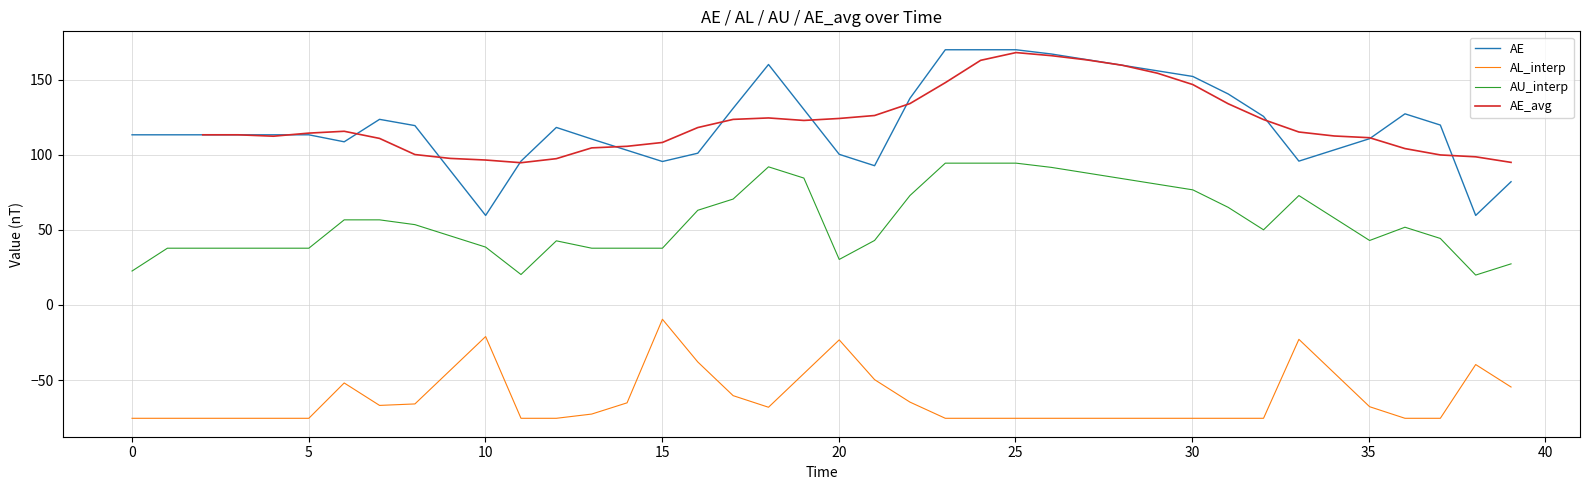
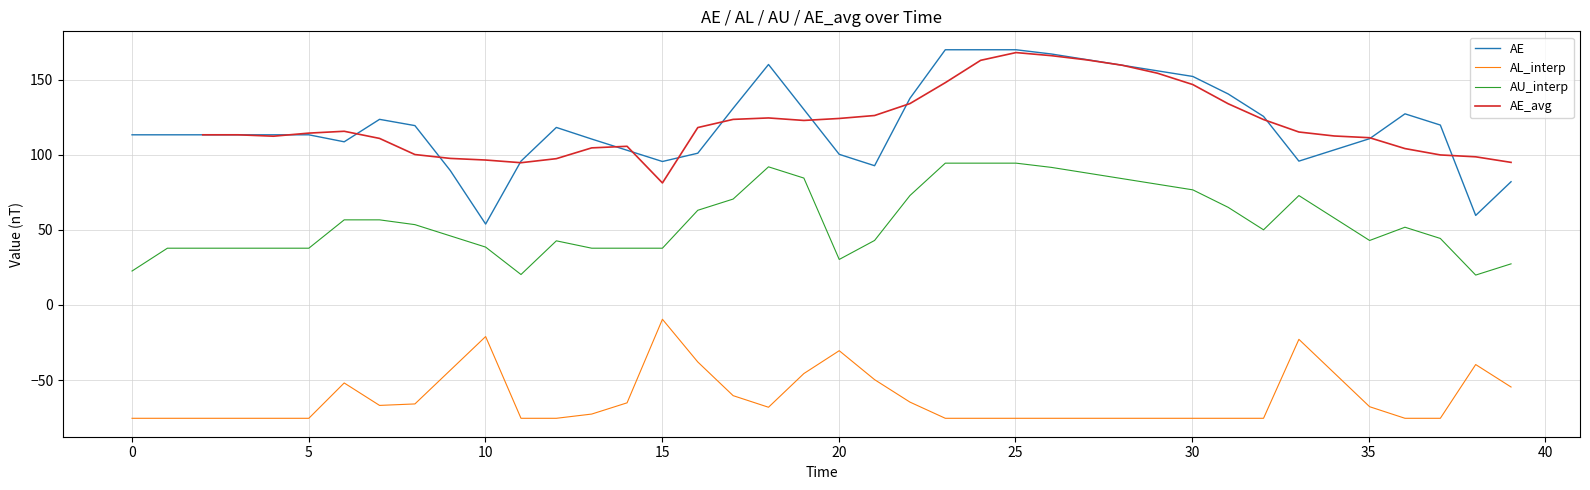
AE, 10: 60 -> 54
AE_avg, 15: 108 -> 81
AL_interp, 20: -23 -> -30
